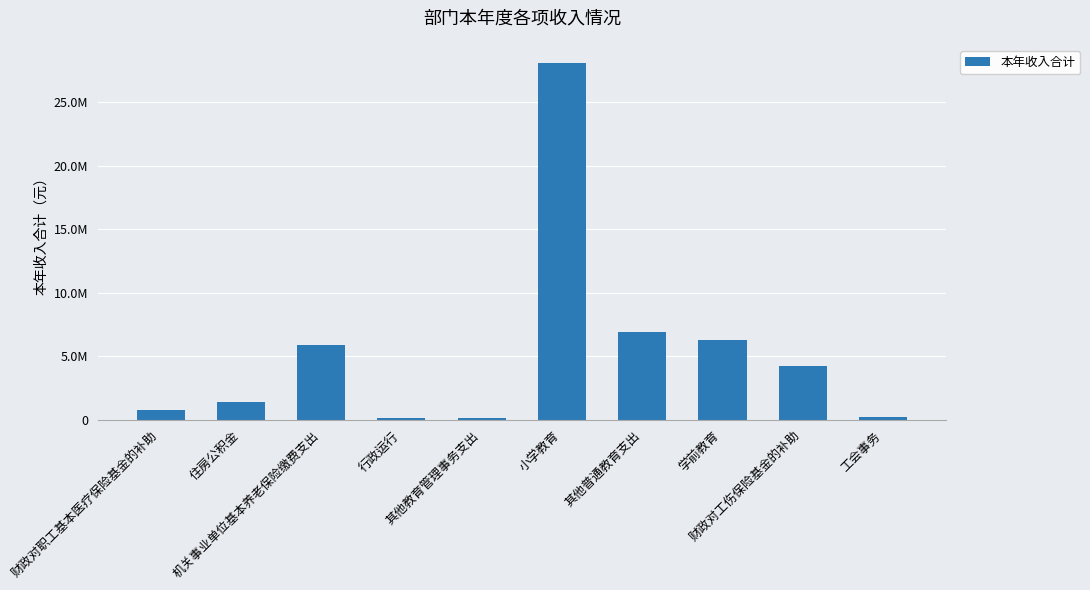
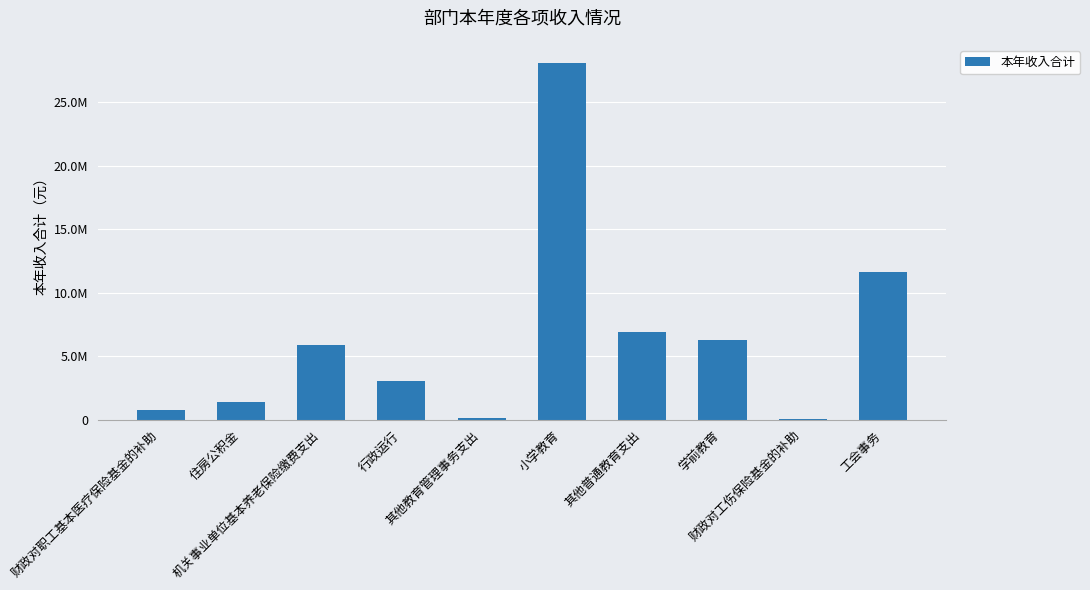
行政运行: 100000 -> 3100000
财政对工伤保险基金的补助: 4200000 -> 0
工会事务: 200000 -> 11600000
